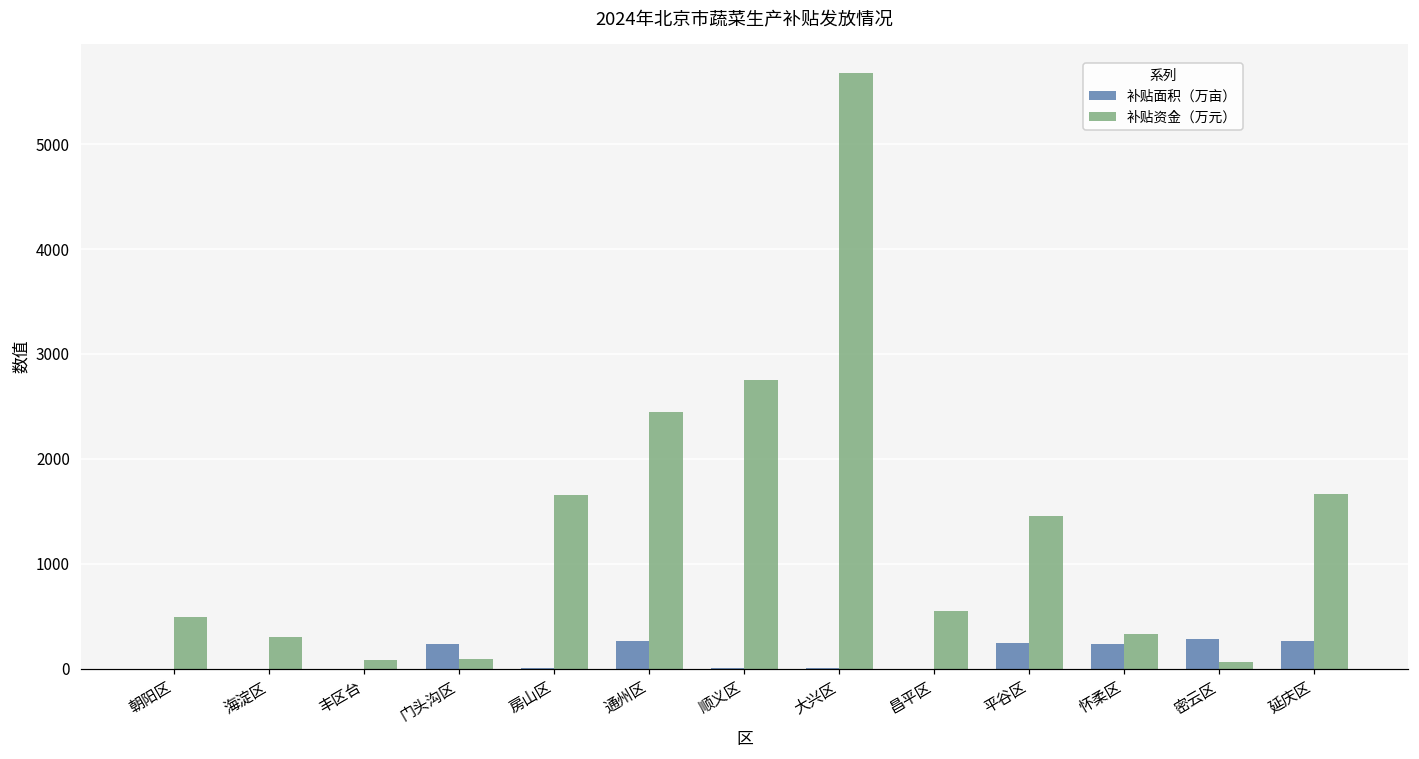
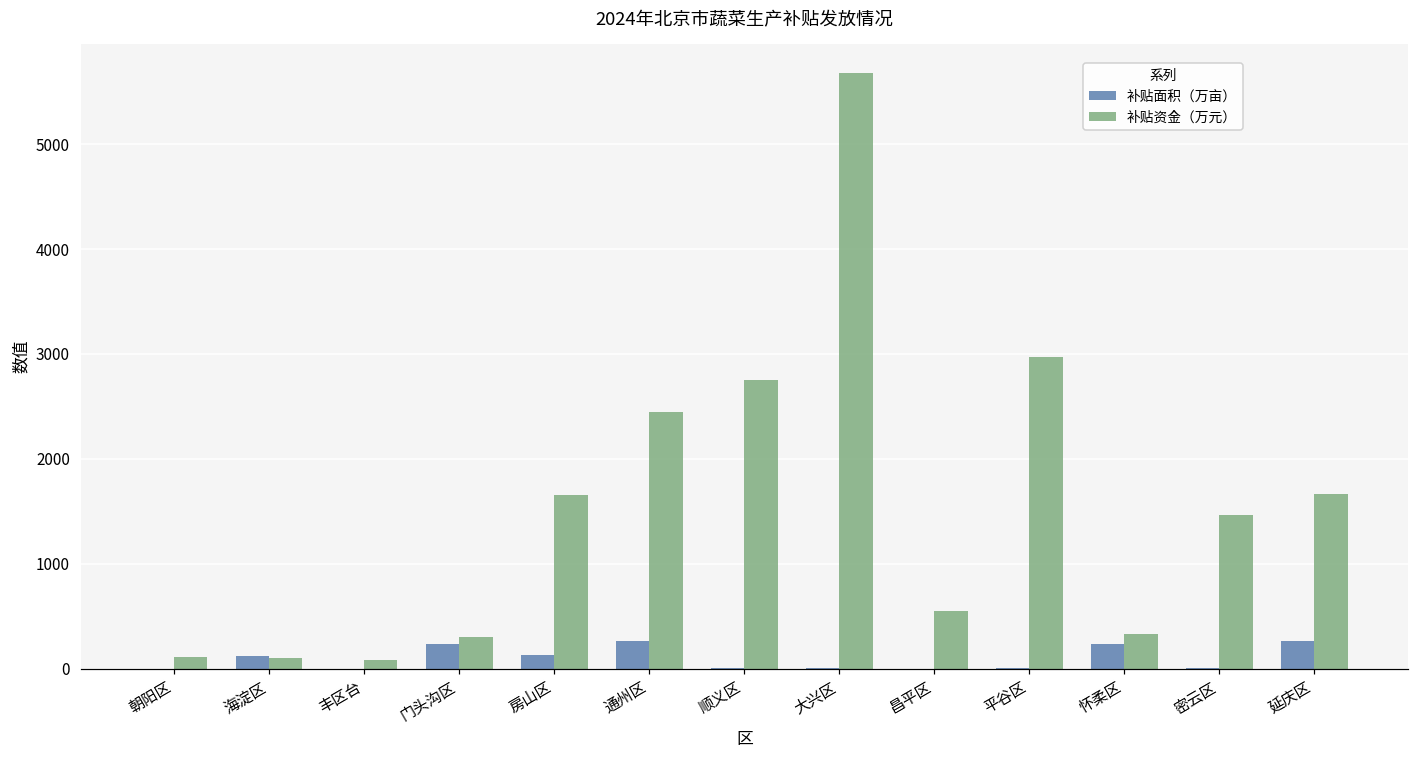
补贴资金（万元）, 朝阳区: 500 -> 100
补贴面积（万亩）, 海淀区: 0 -> 100
补贴资金（万元）, 海淀区: 300 -> 100
补贴资金（万元）, 门头沟区: 100 -> 300
补贴面积（万亩）, 房山区: 0 -> 100
补贴面积（万亩）, 平谷区: 200 -> 0
补贴资金（万元）, 平谷区: 1500 -> 3000
补贴面积（万亩）, 密云区: 300 -> 0
补贴资金（万元）, 密云区: 100 -> 1500
